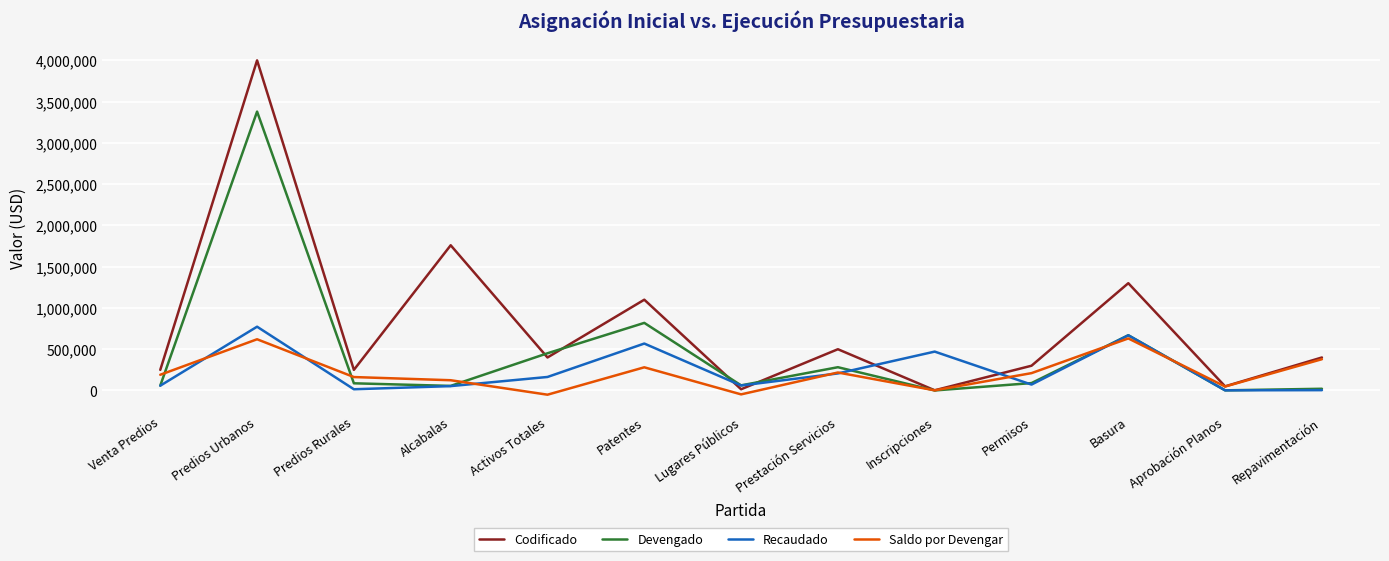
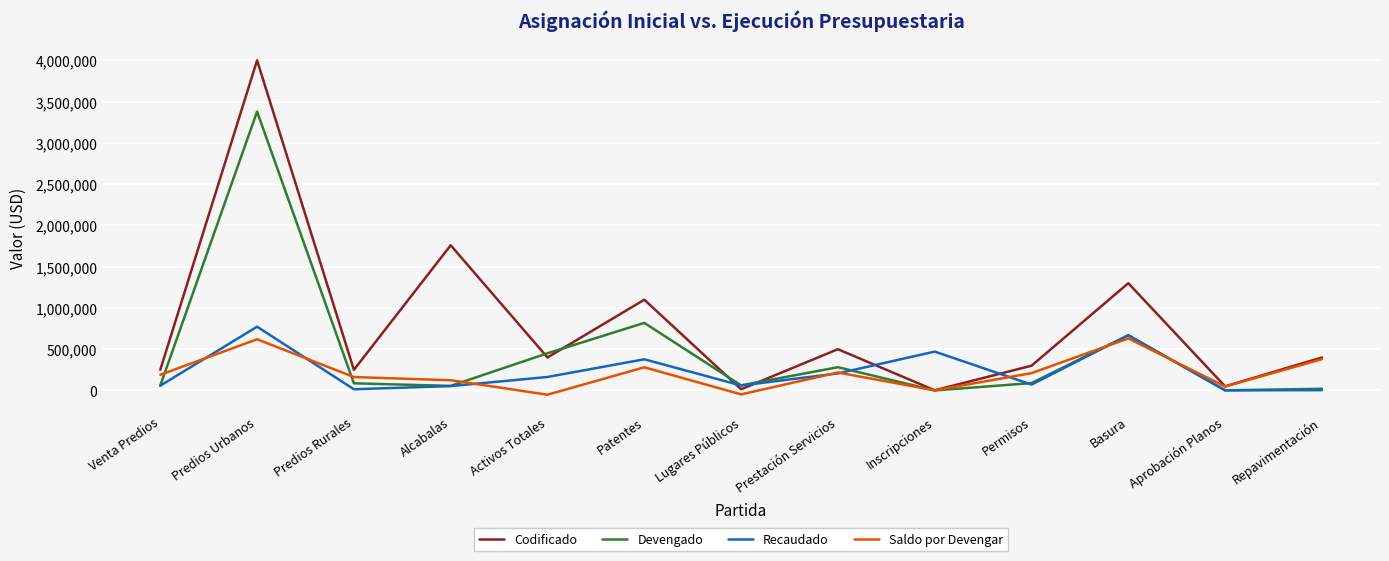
Recaudado, Patentes: 600,000 -> 400,000
